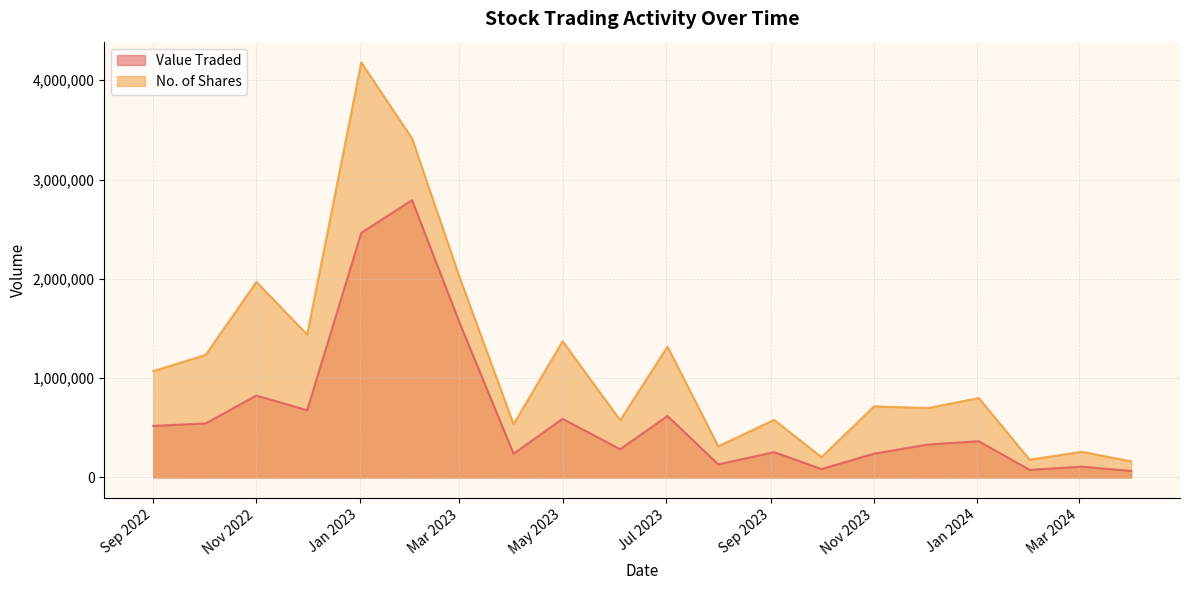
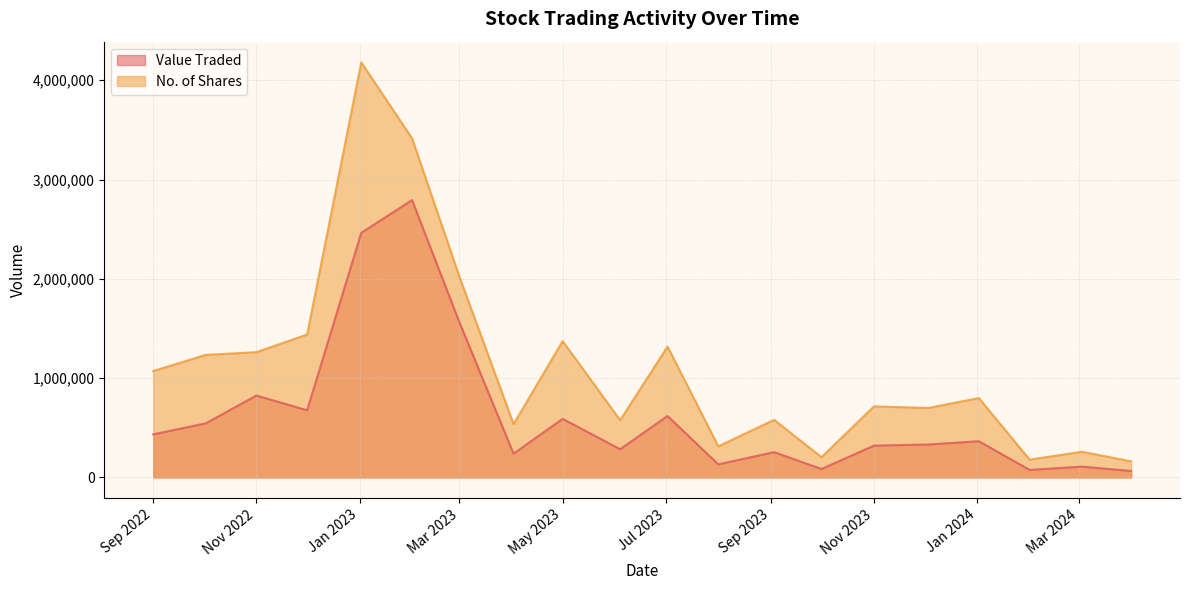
Value Traded, Sep 2022: 500,000 -> 400,000
No. of Shares, Nov 2022: 2,000,000 -> 1,300,000
Value Traded, Nov 2023: 200,000 -> 300,000
